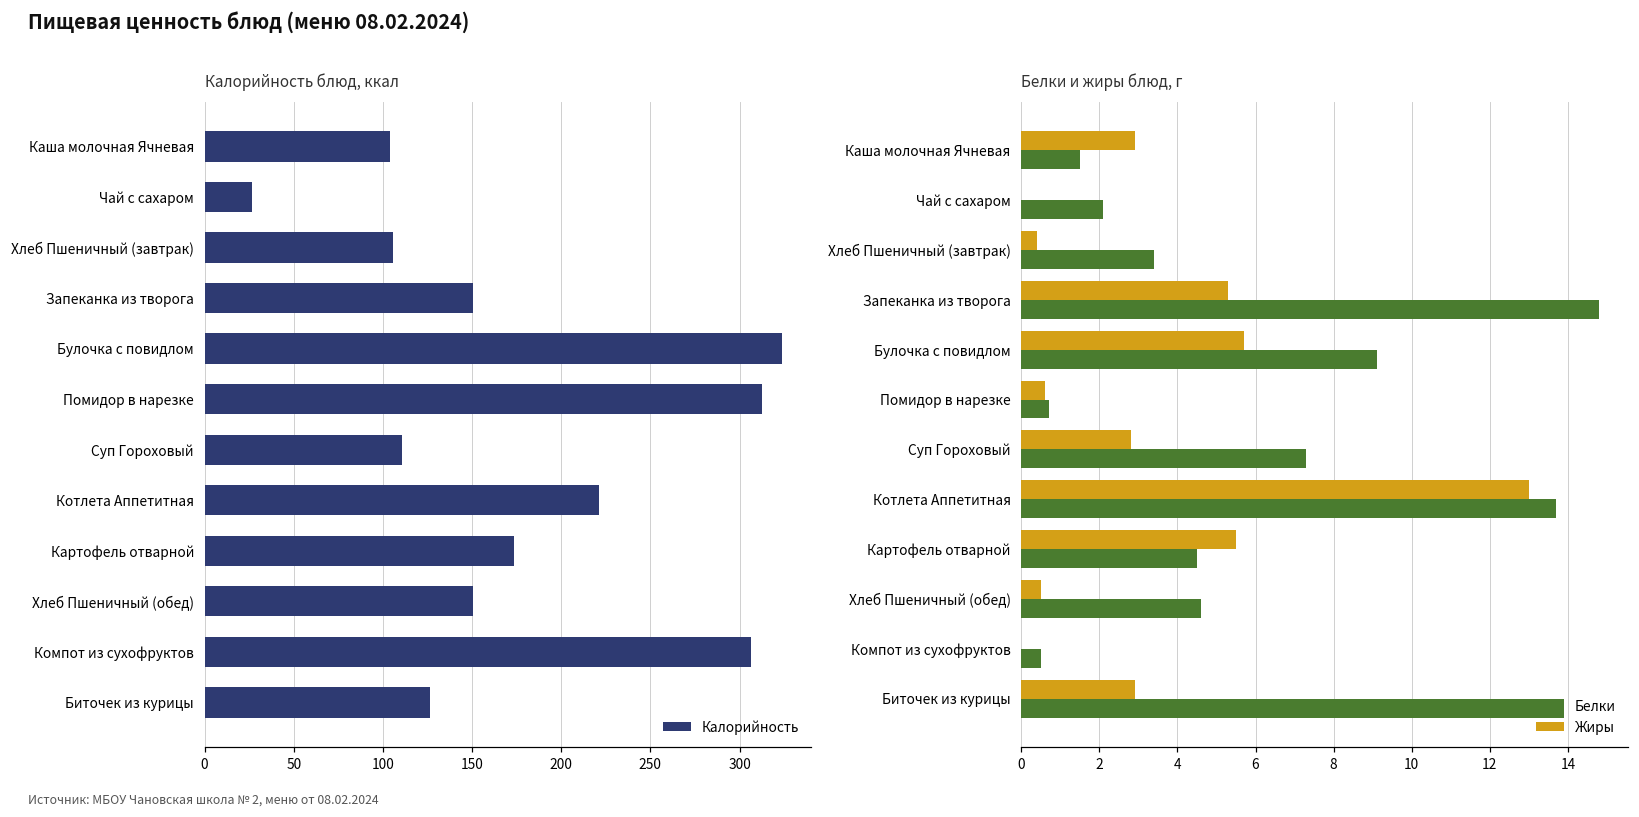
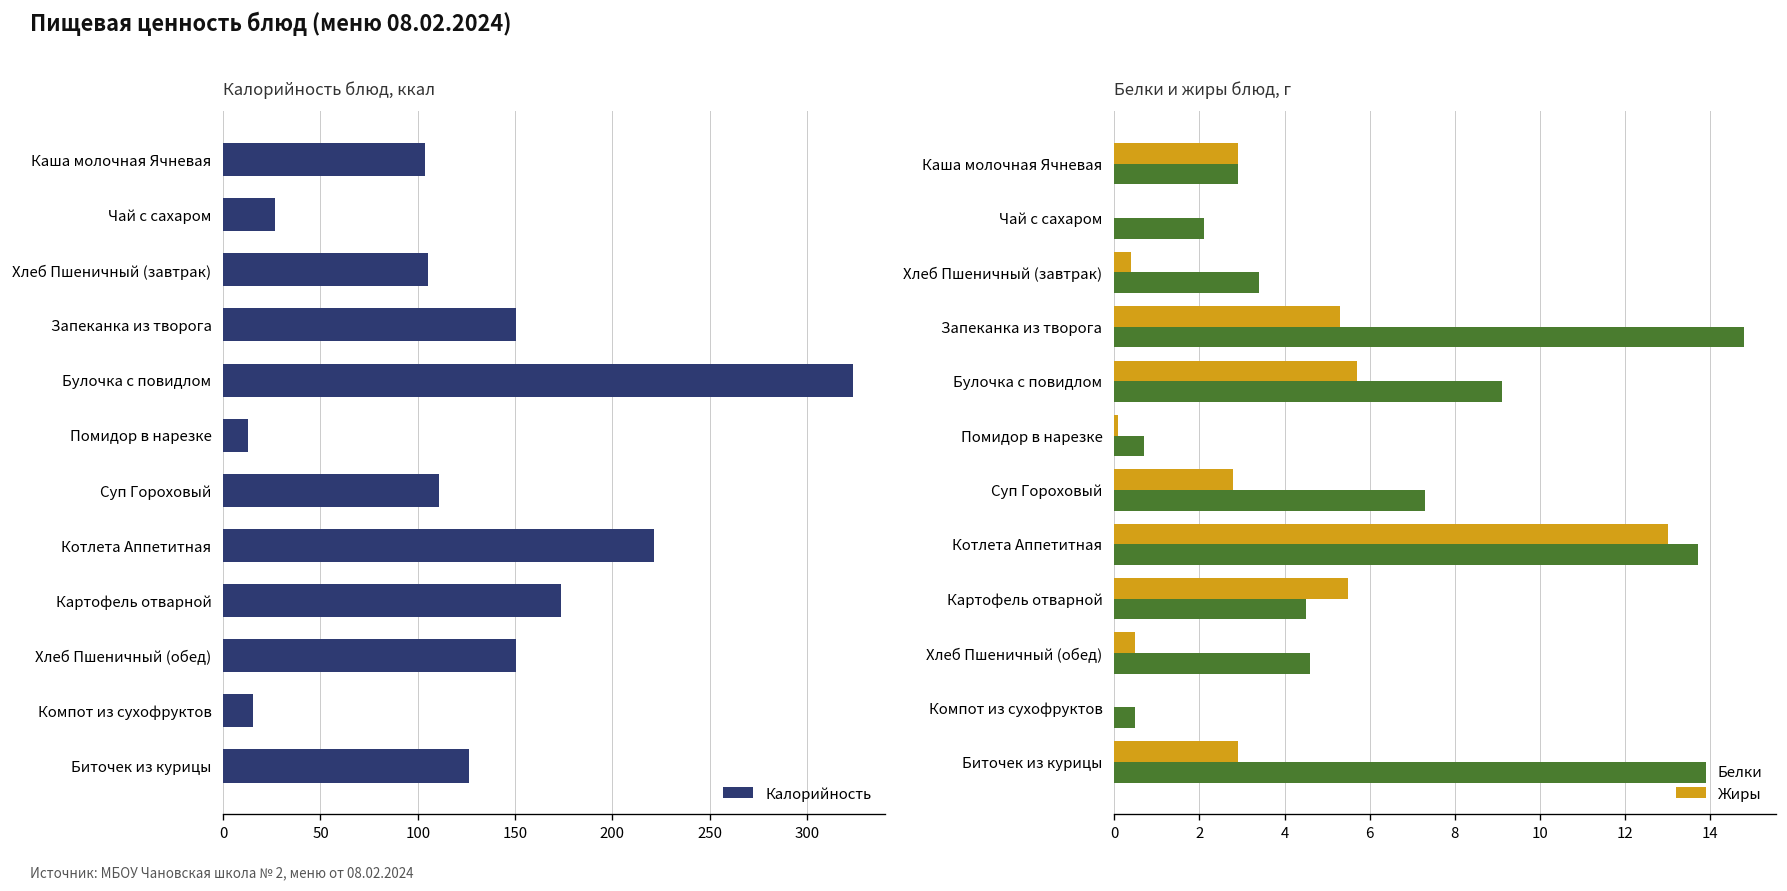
Калорийность блюд, ккал, Помидор в нарезке: 313 -> 13
Калорийность блюд, ккал, Компот из сухофруктов: 306 -> 15
Белки и жиры блюд, г, Белки, Каша молочная Ячневая: 1.5 -> 2.9
Белки и жиры блюд, г, Жиры, Помидор в нарезке: 0.6 -> 0.1
